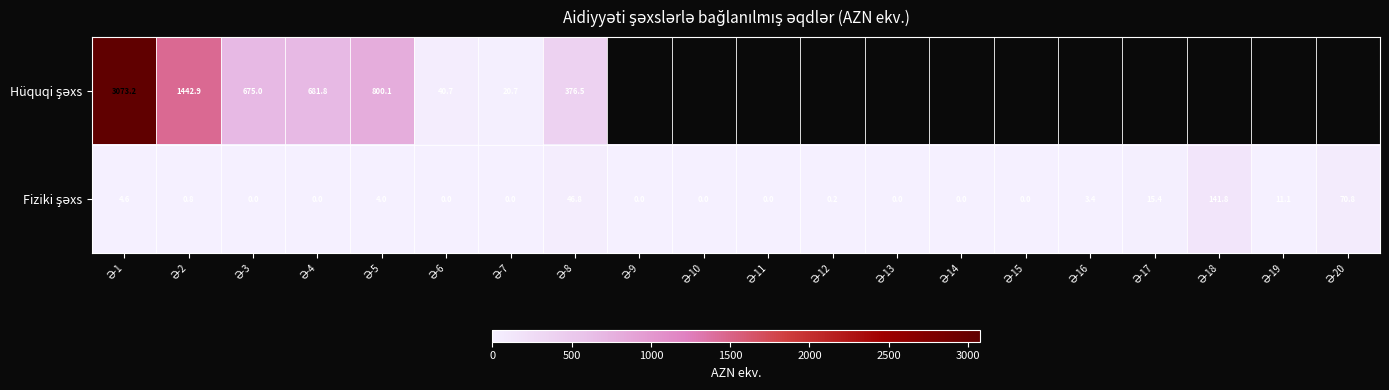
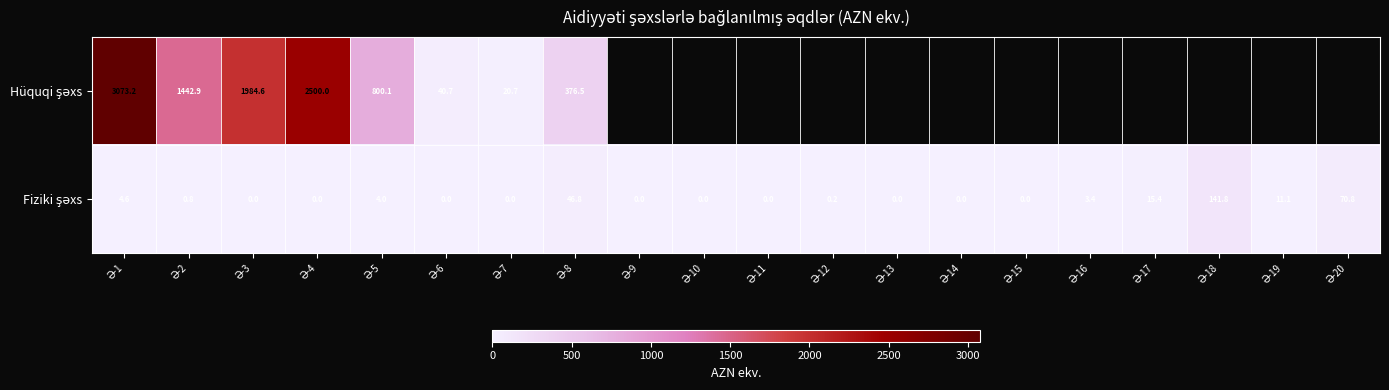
Hüquqi şəxs, Ə-3: 675.0 -> 1984.6
Hüquqi şəxs, Ə-4: 681.8 -> 2500.0
